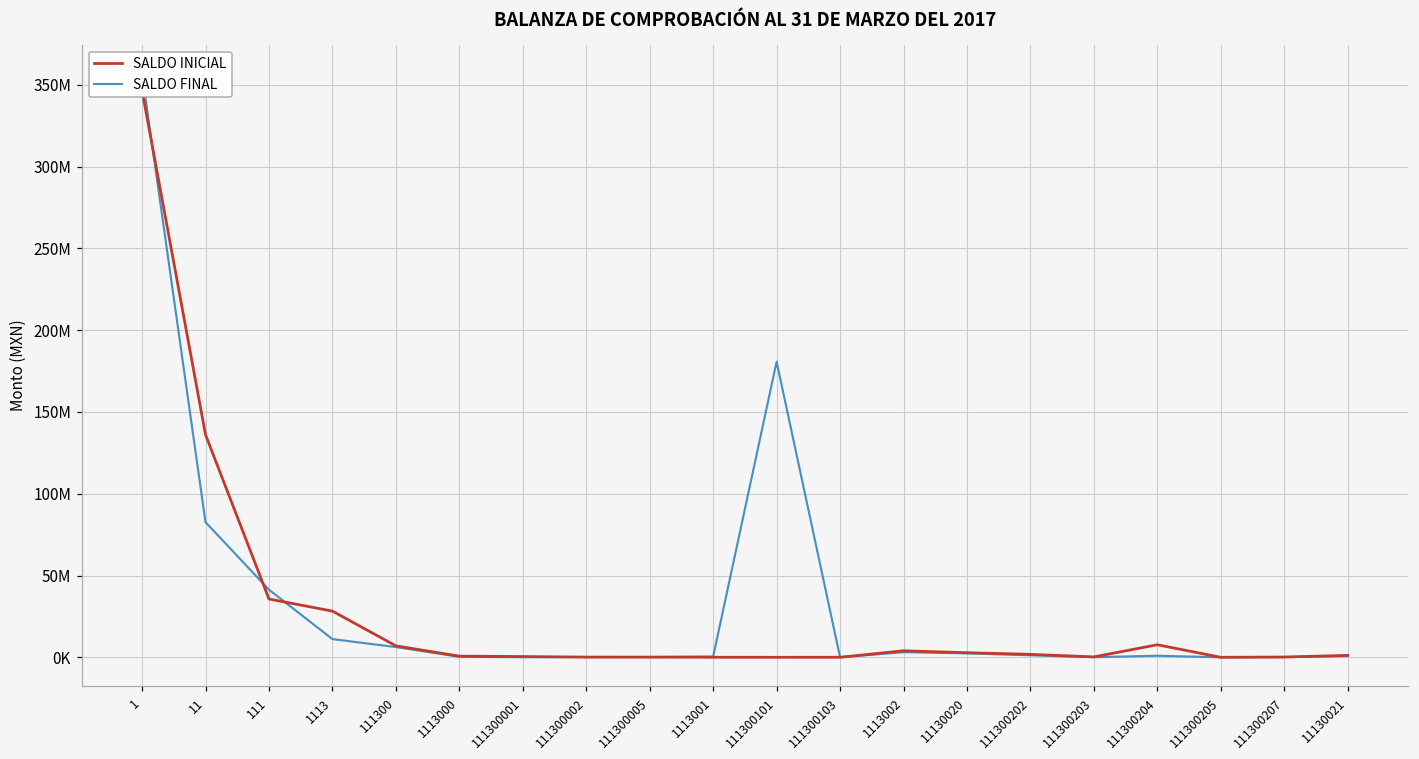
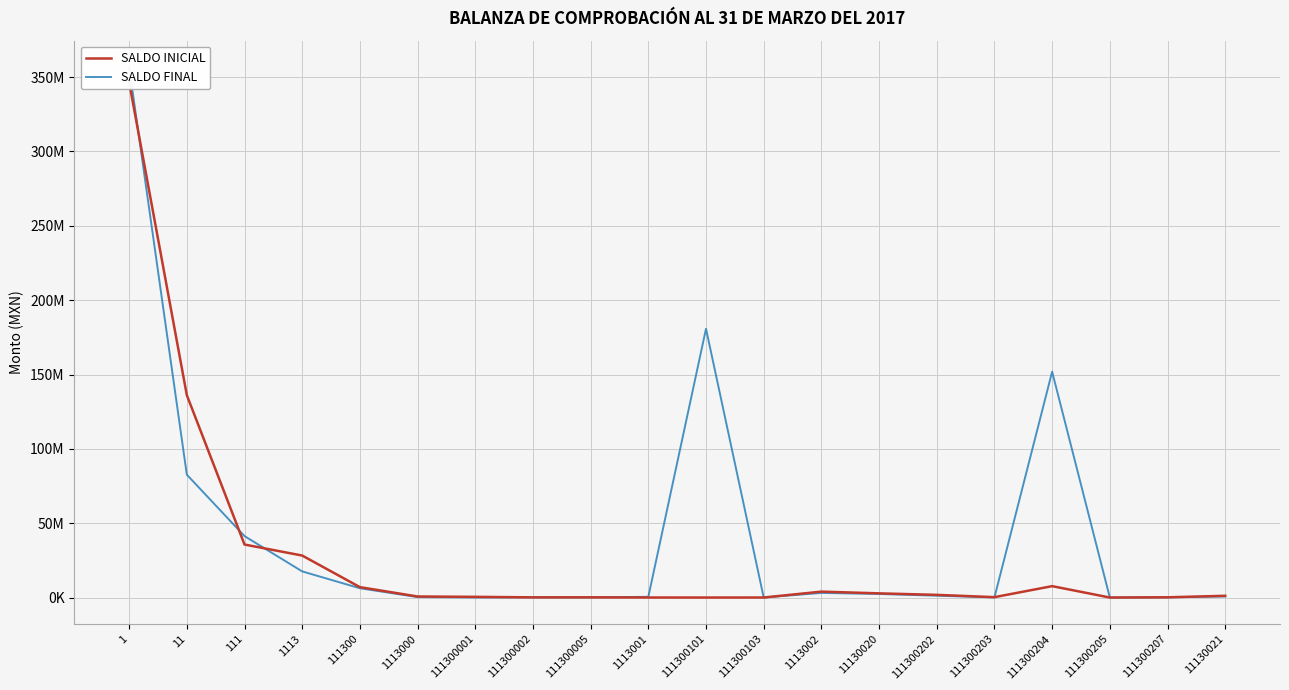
SALDO FINAL, 1113: 11000000 -> 18000000
SALDO FINAL, 111300204: 1000000 -> 152000000
